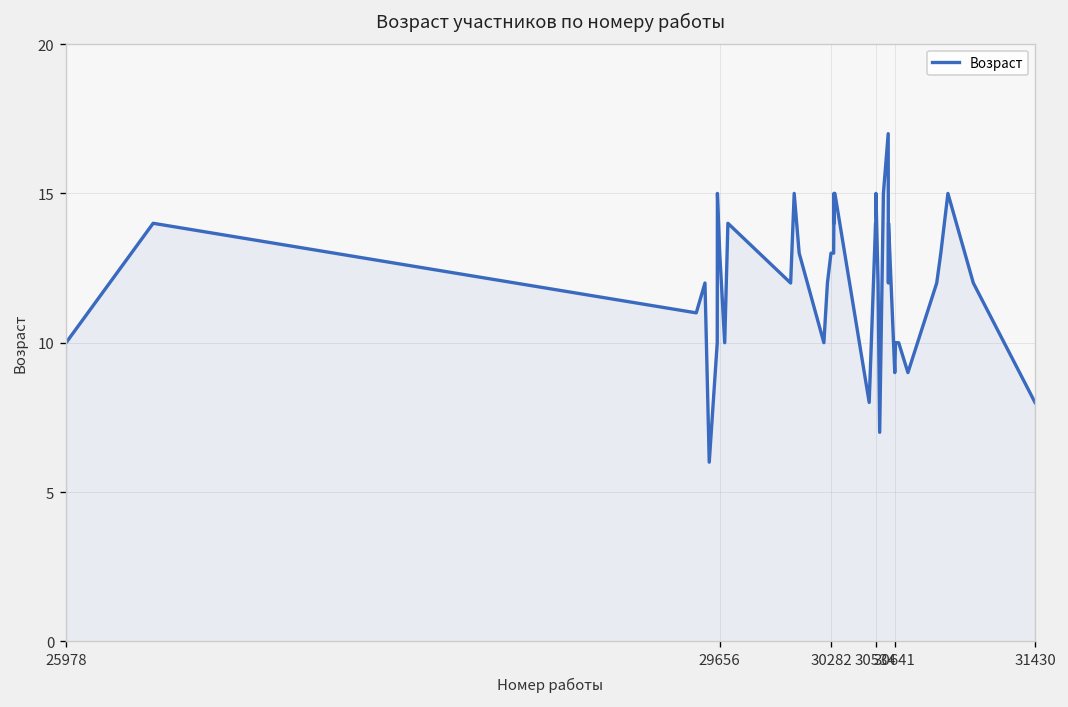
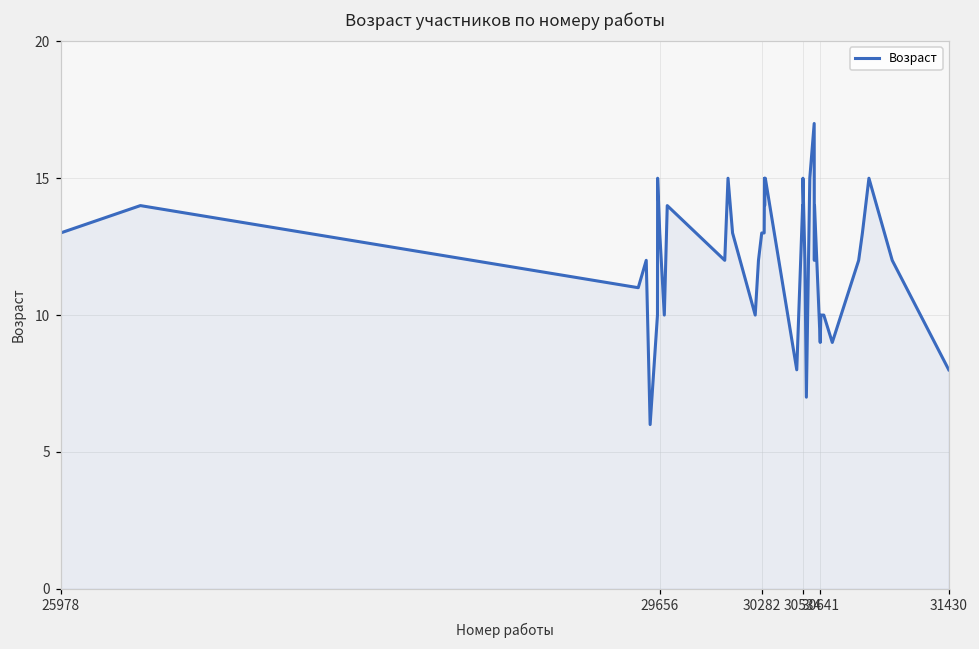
25978: 10 -> 13
